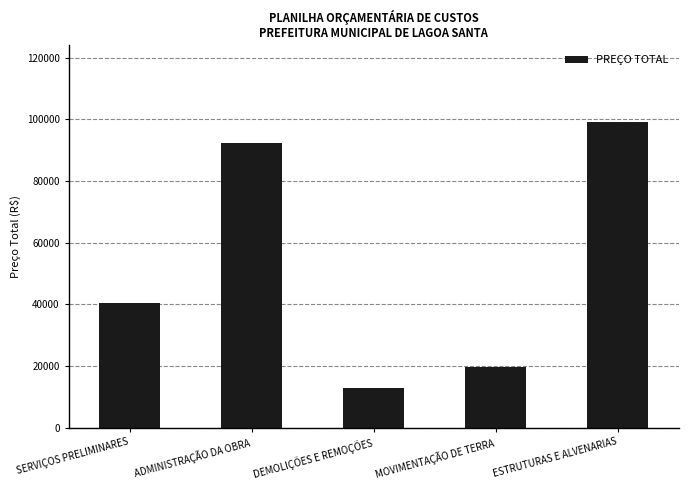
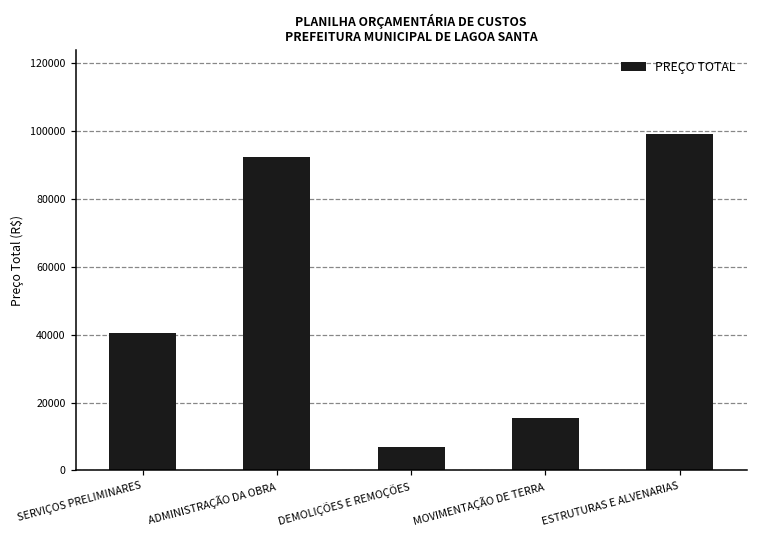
DEMOLIÇÕES E REMOÇÕES: 13000 -> 7000
MOVIMENTAÇÃO DE TERRA: 20000 -> 15000
